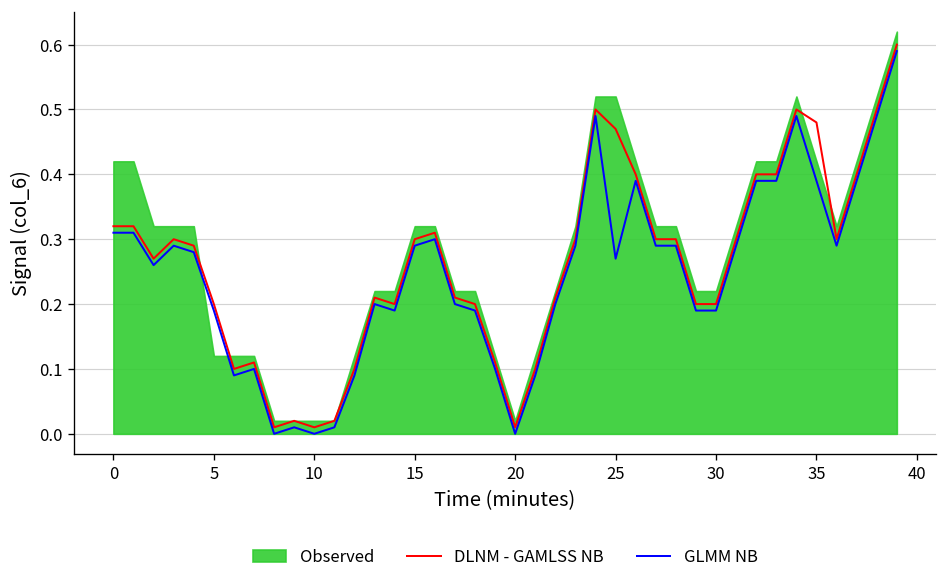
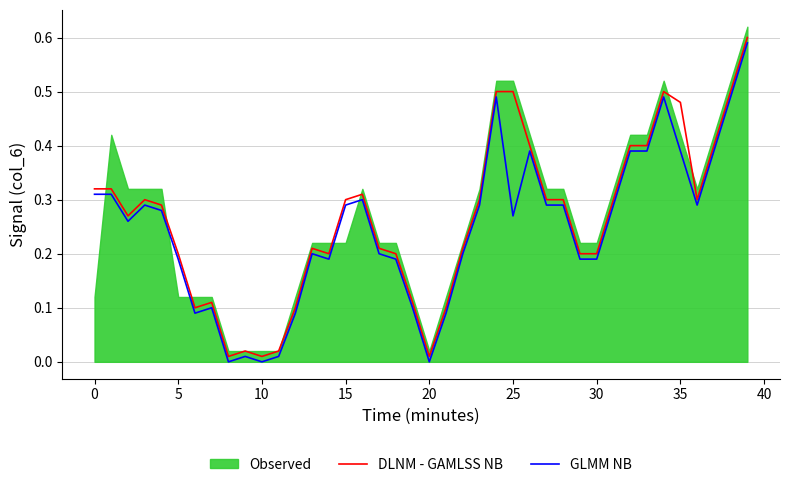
Observed, 0: 0.42 -> 0.12
Observed, 15: 0.32 -> 0.22
DLNM - GAMLSS NB, 25: 0.47 -> 0.50
